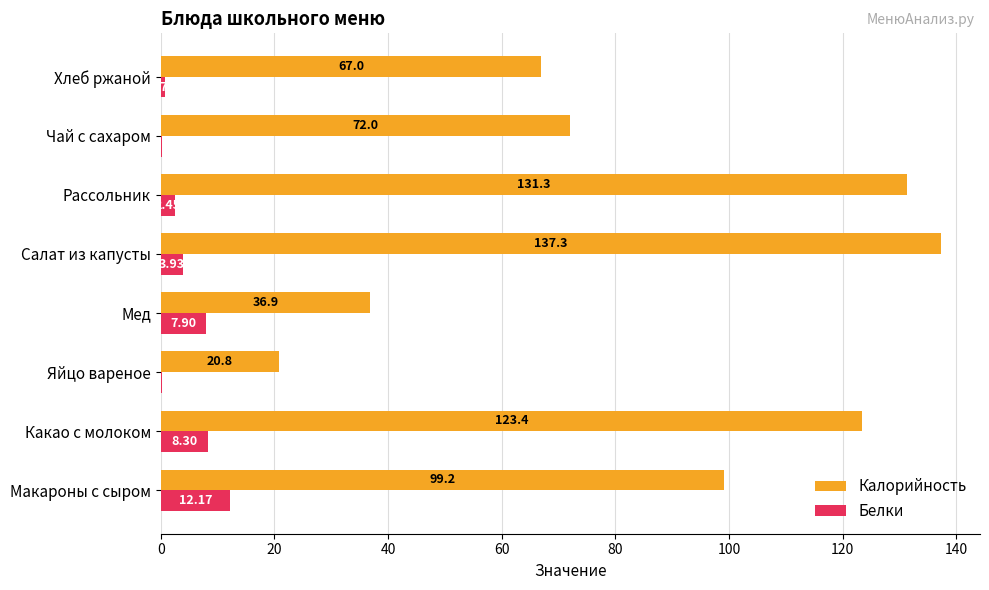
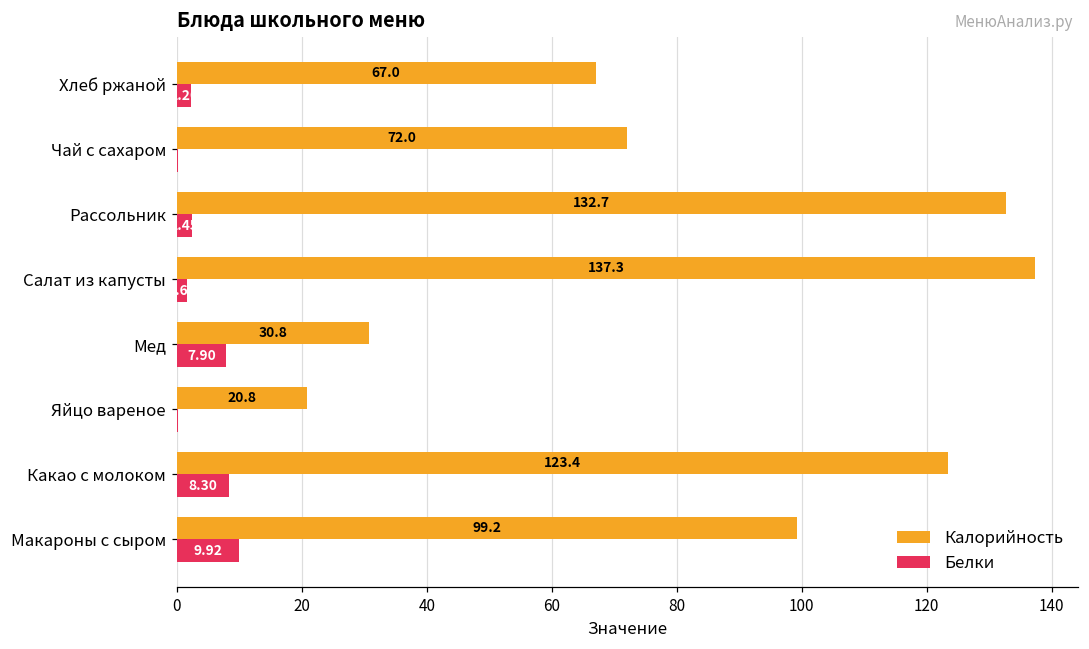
Белки, Хлеб ржаной: 1 -> 2
Калорийность, Рассольник: 131.3 -> 132.7
Белки, Салат из капусты: 4 -> 2
Калорийность, Мед: 36.9 -> 30.8
Белки, Макароны с сыром: 12.17 -> 9.92
